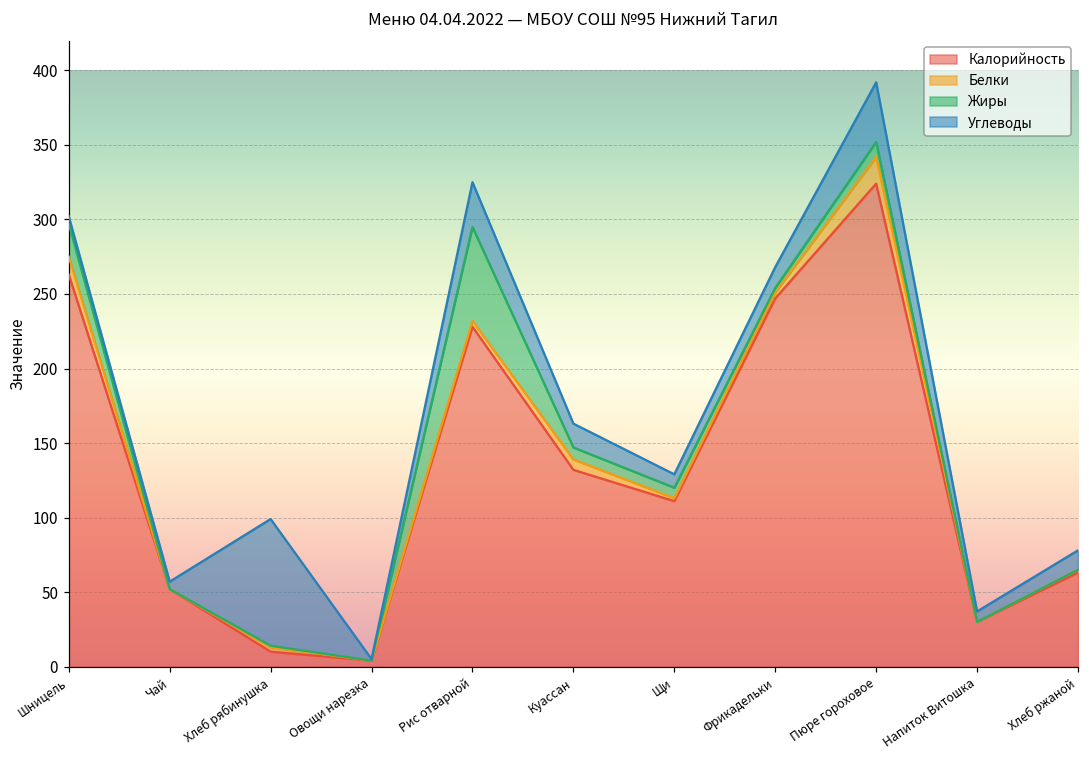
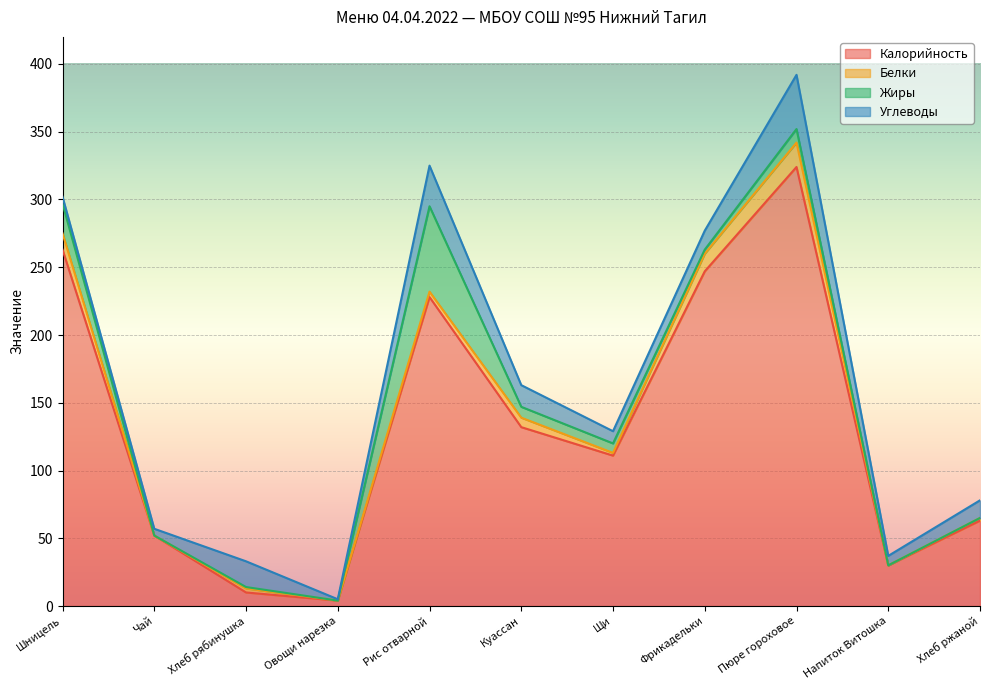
Углеводы, Хлеб рябинушка: 85 -> 19
Белки, Фрикадельки: 4 -> 13
